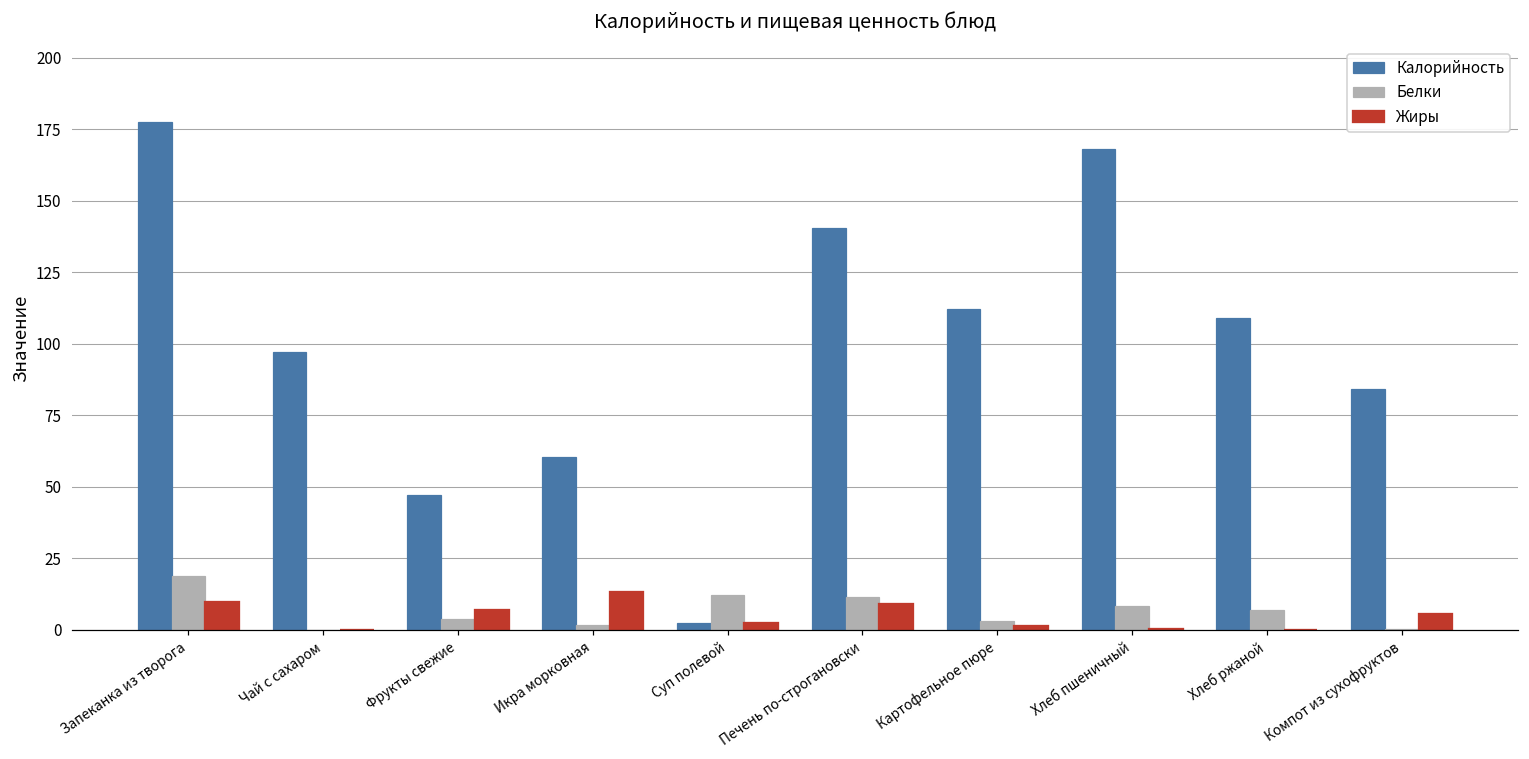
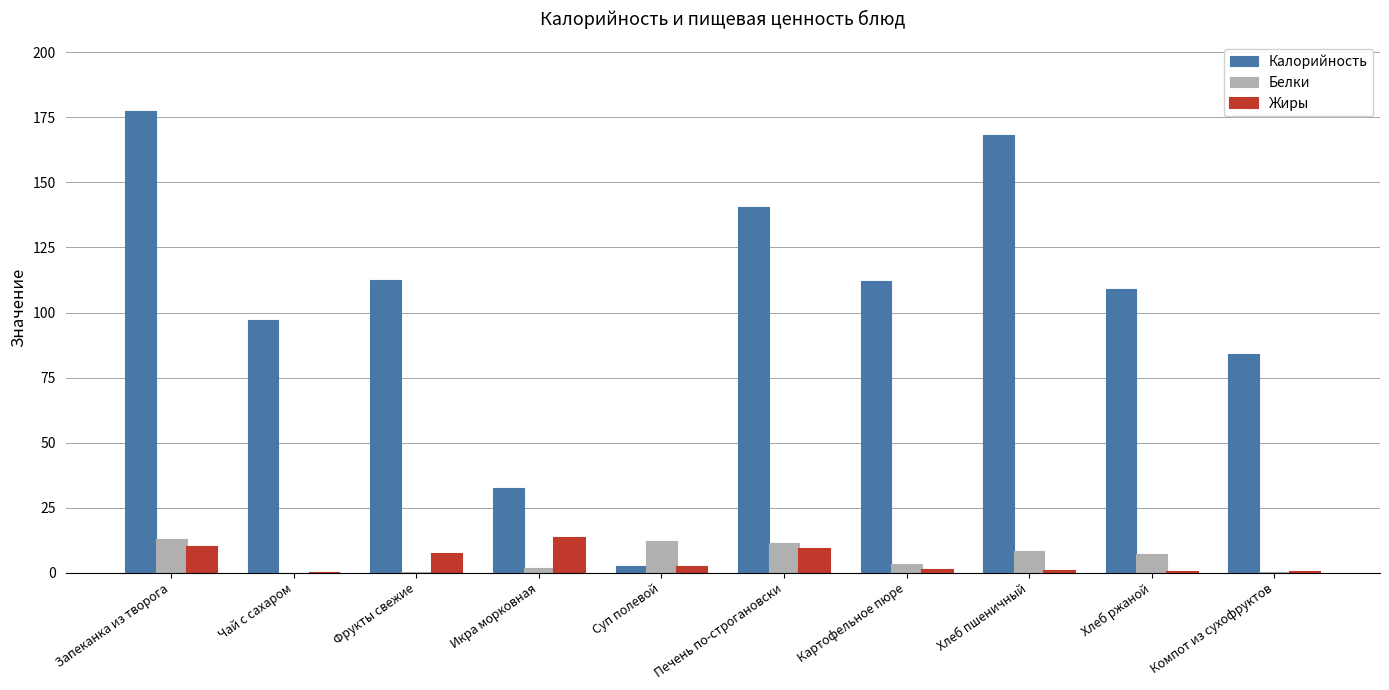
Белки, Запеканка из творога: 19 -> 13
Калорийность, Фрукты свежие: 47 -> 112
Белки, Фрукты свежие: 4 -> 0
Калорийность, Икра морковная: 61 -> 33
Жиры, Компот из сухофруктов: 6 -> 0
